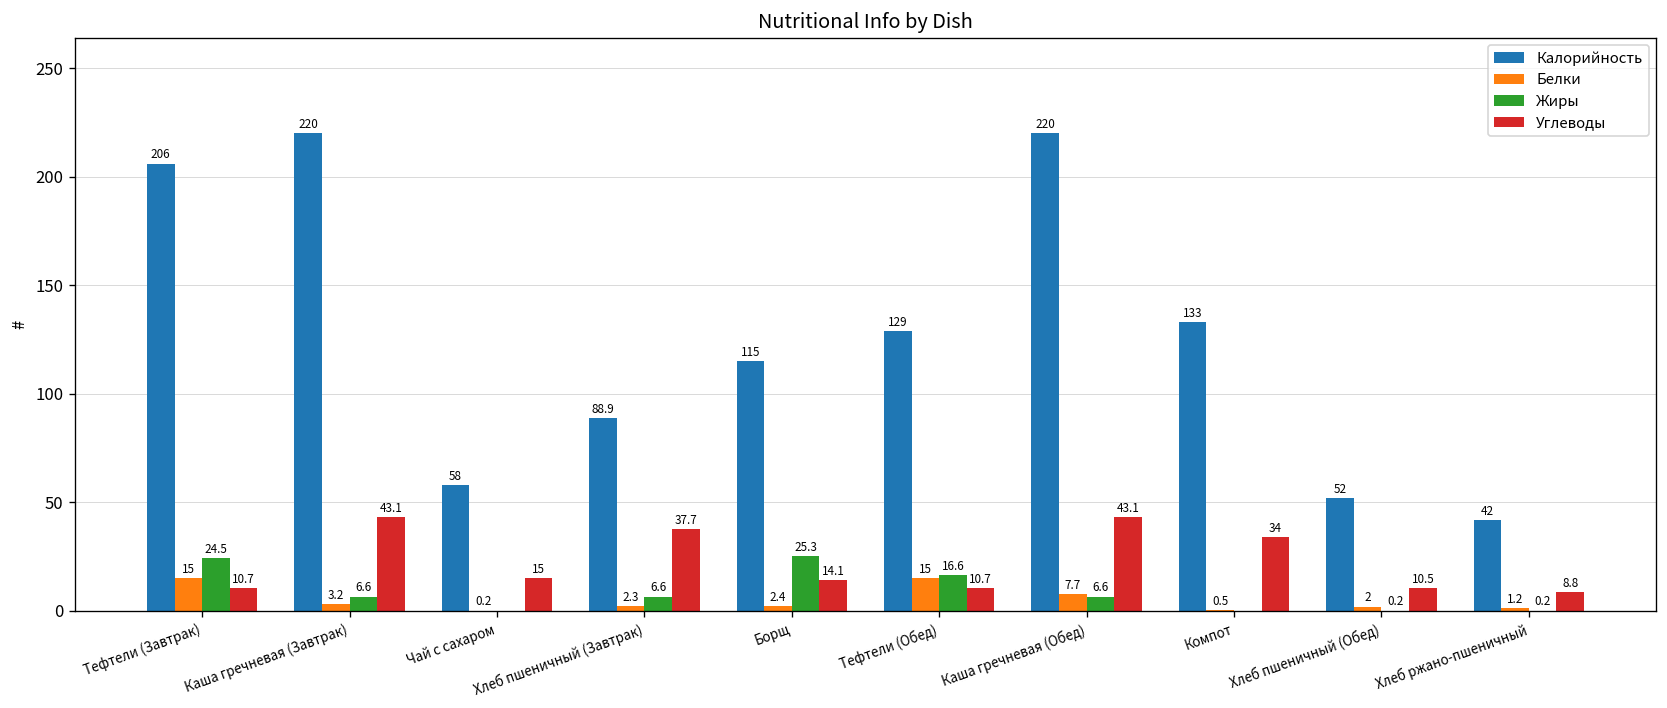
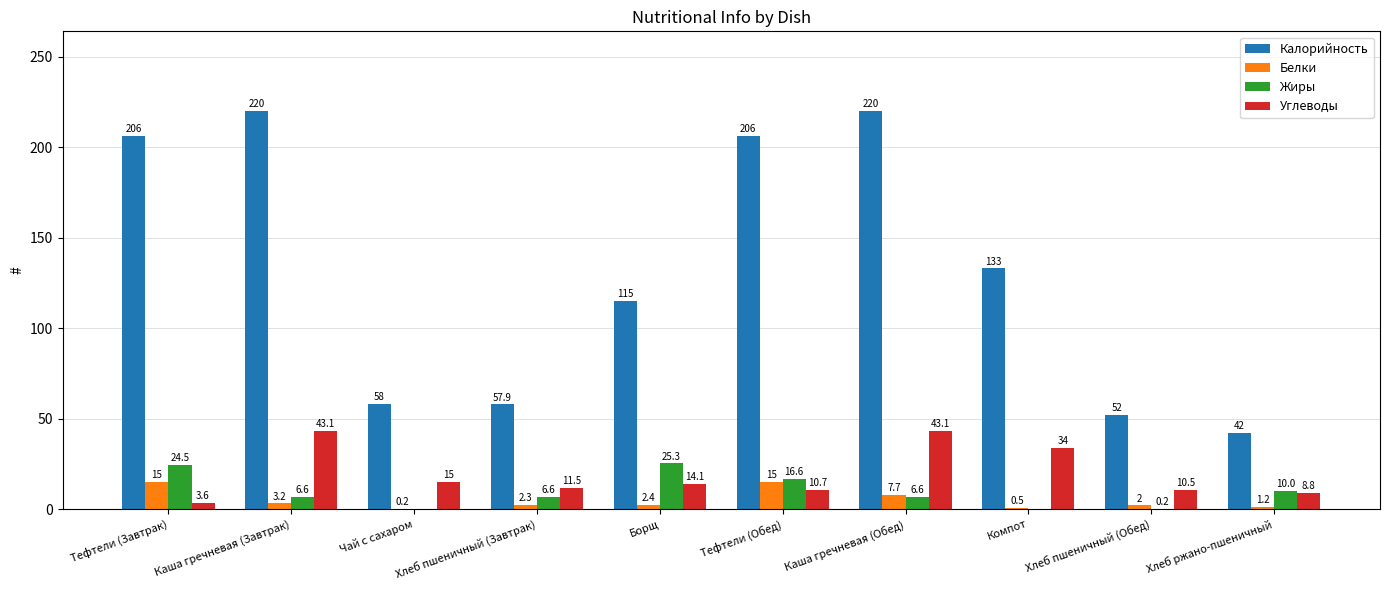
Углеводы, Тефтели (Завтрак): 10.7 -> 3.6
Калорийность, Хлеб пшеничный (Завтрак): 88.9 -> 57.9
Углеводы, Хлеб пшеничный (Завтрак): 37.7 -> 11.5
Калорийность, Тефтели (Обед): 129 -> 206
Жиры, Хлеб ржано-пшеничный: 0.2 -> 10.0
